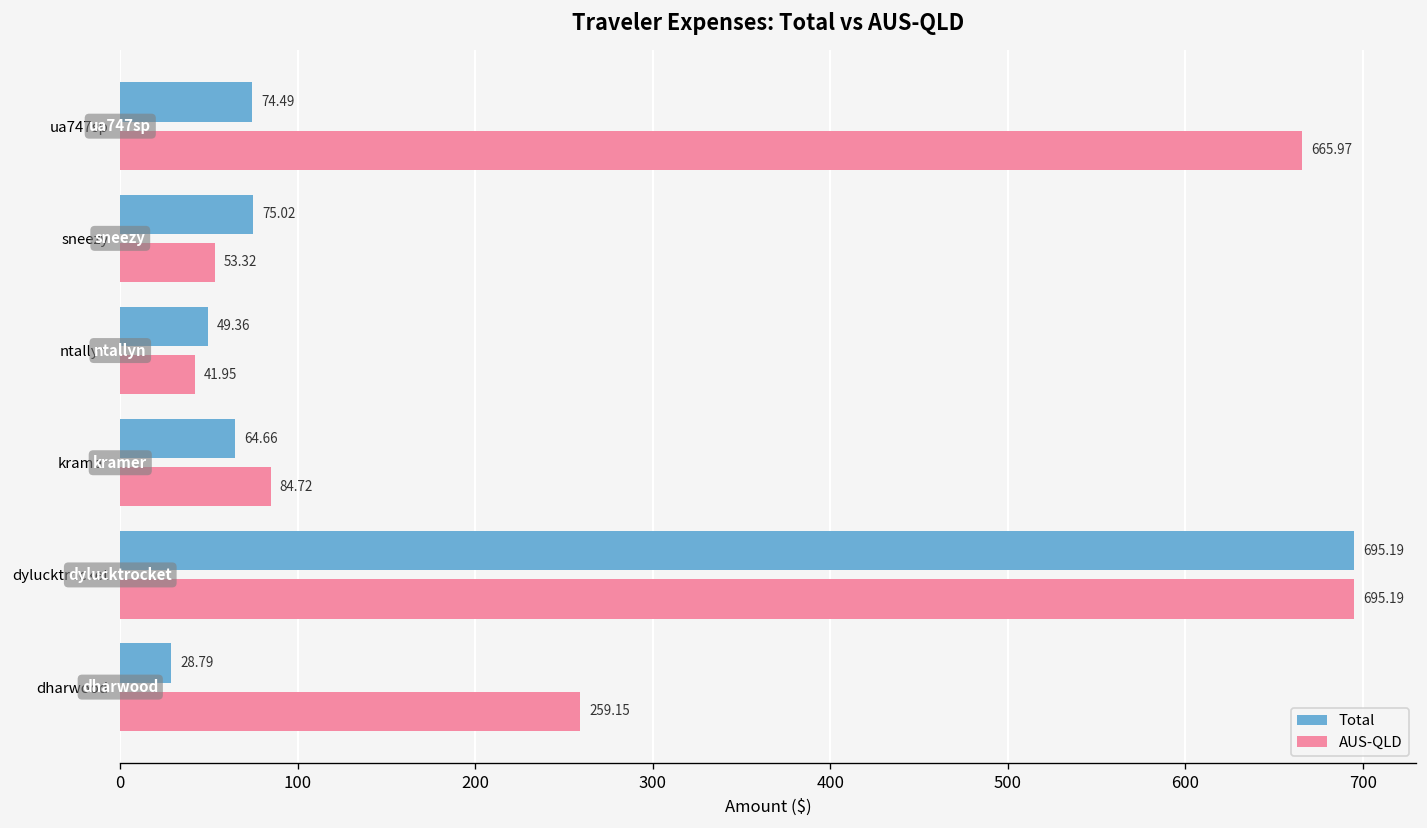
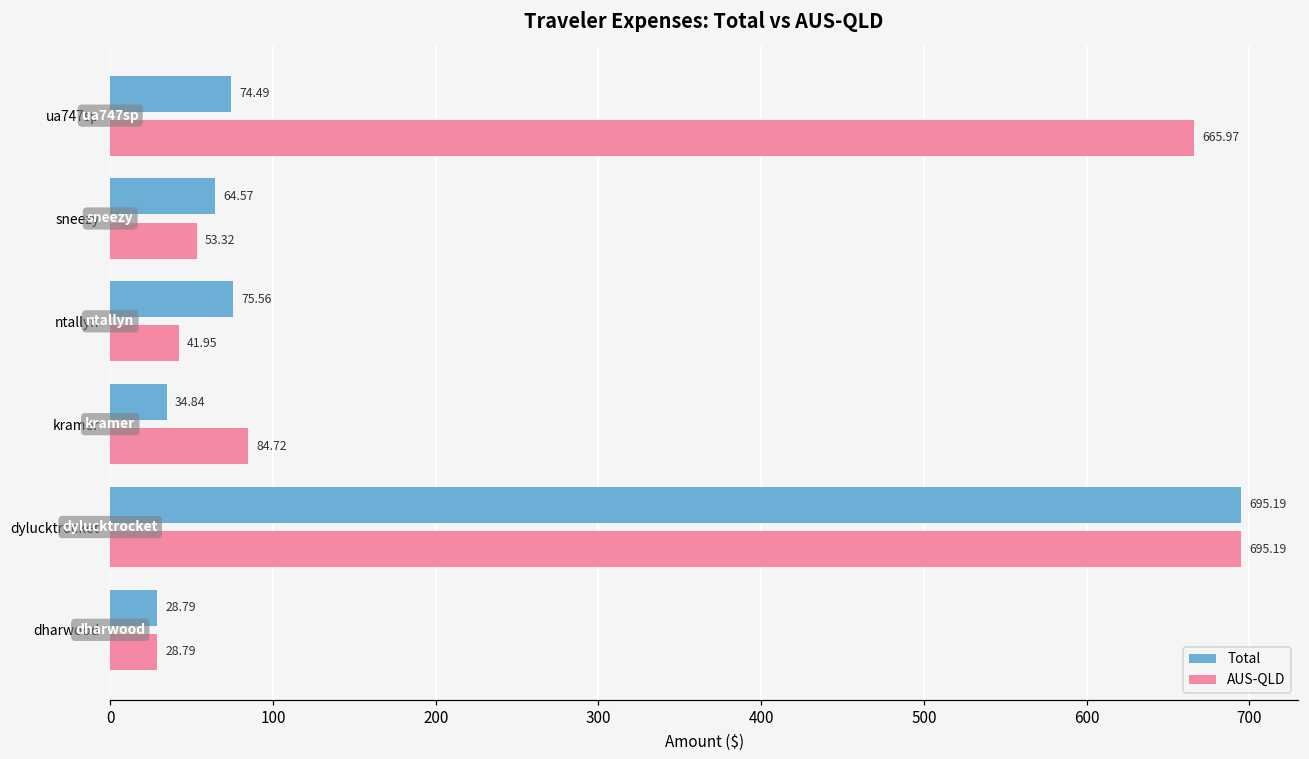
Total, sneezy: 75.02 -> 64.57
Total, ntallyn: 49.36 -> 75.56
Total, kramer: 64.66 -> 34.84
AUS-QLD, dharwood: 259.15 -> 28.79
